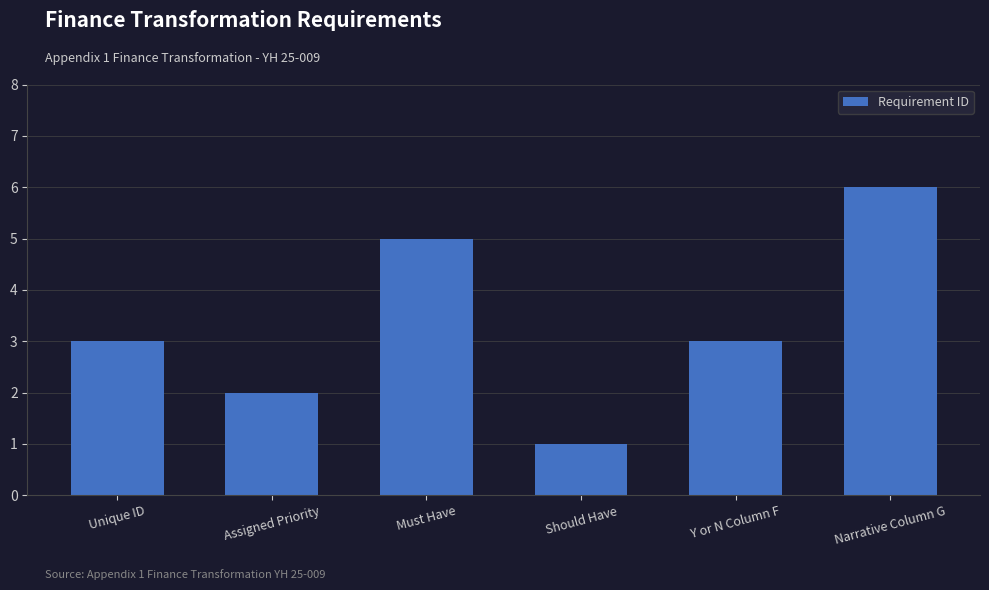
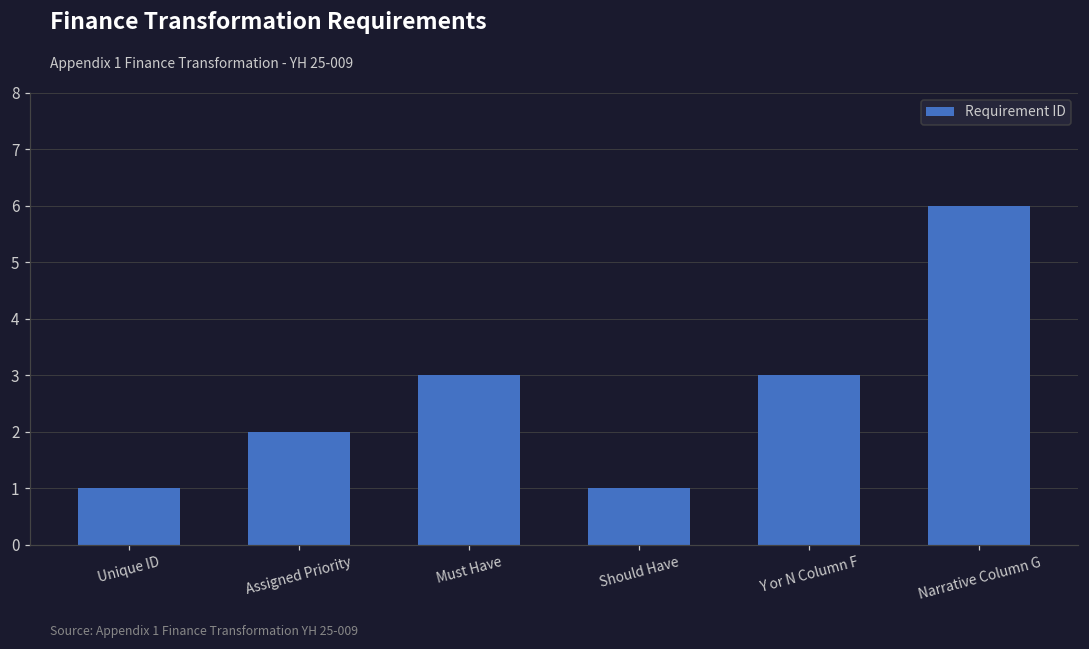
Unique ID: 3 -> 1
Must Have: 5 -> 3
